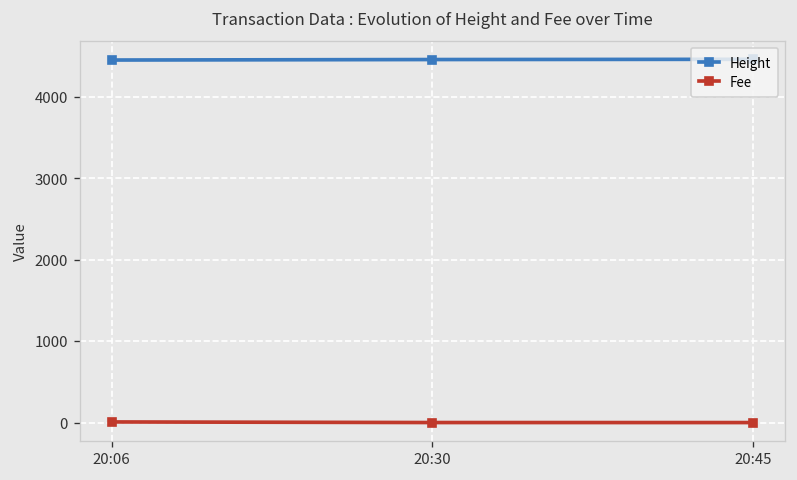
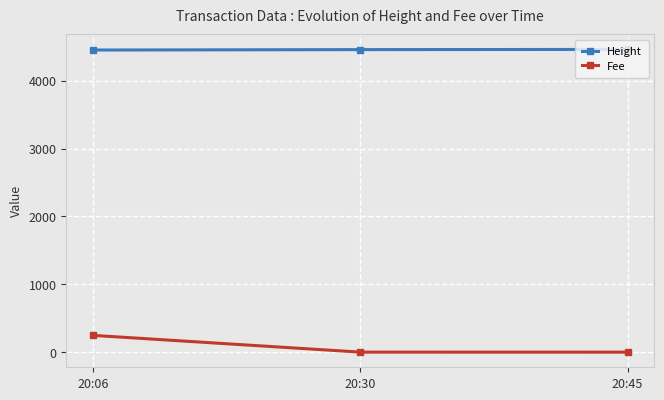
Fee, 20:06: 0 -> 200
